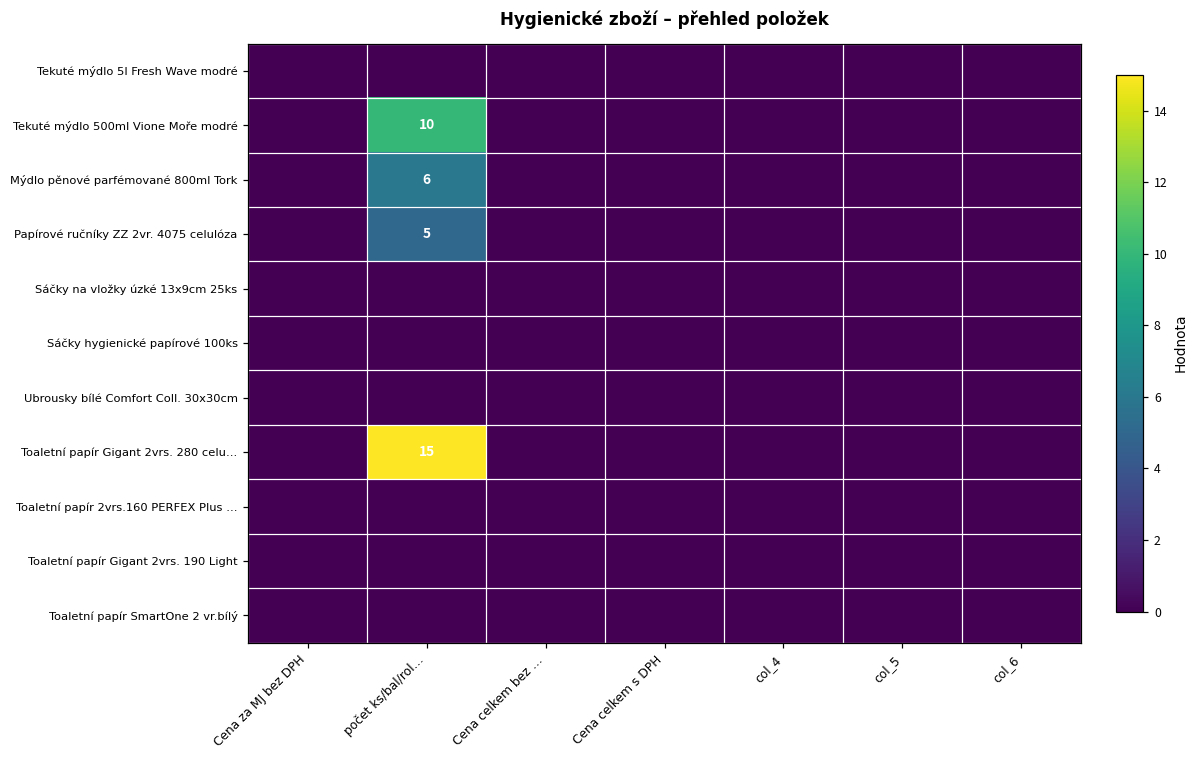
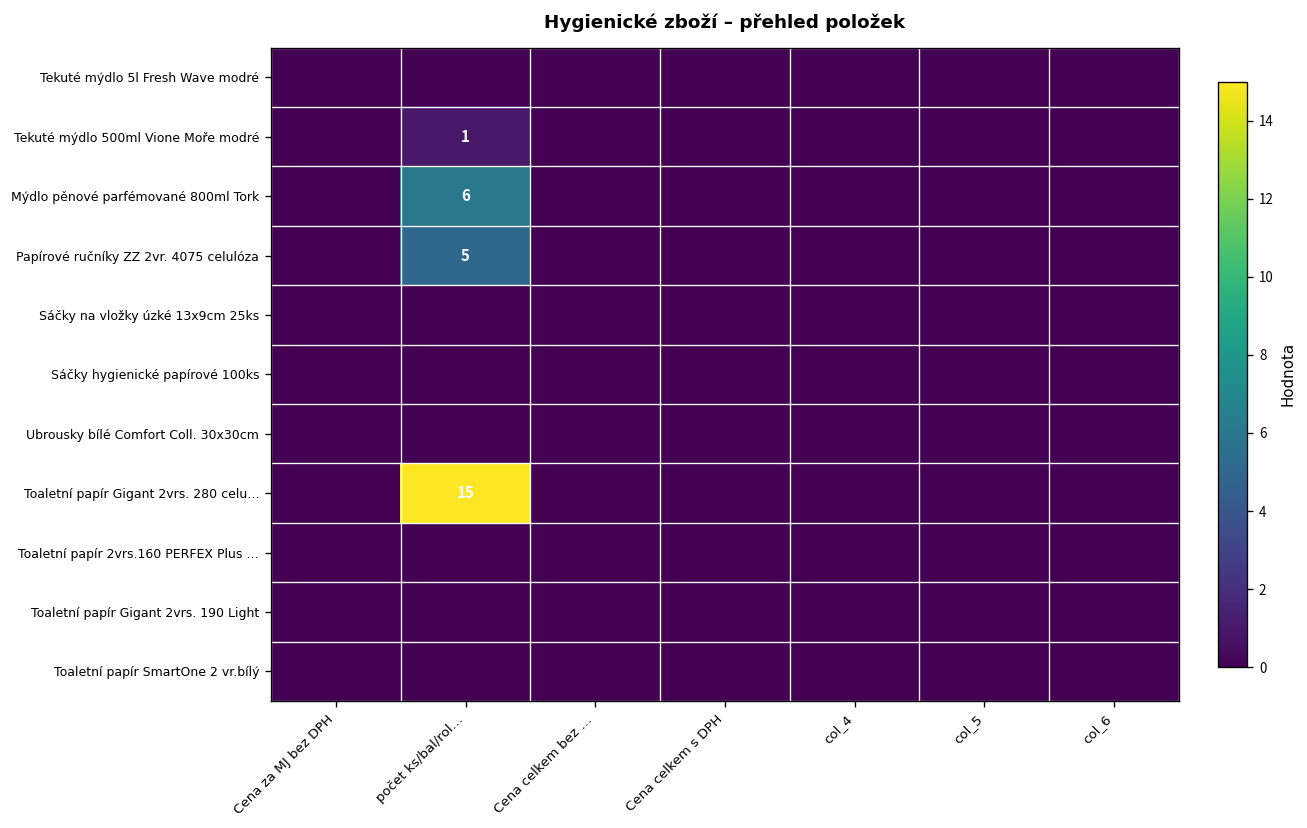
Tekuté mýdlo 500ml Vione Moře modré, počet ks/bal/rol…: 10 -> 1
